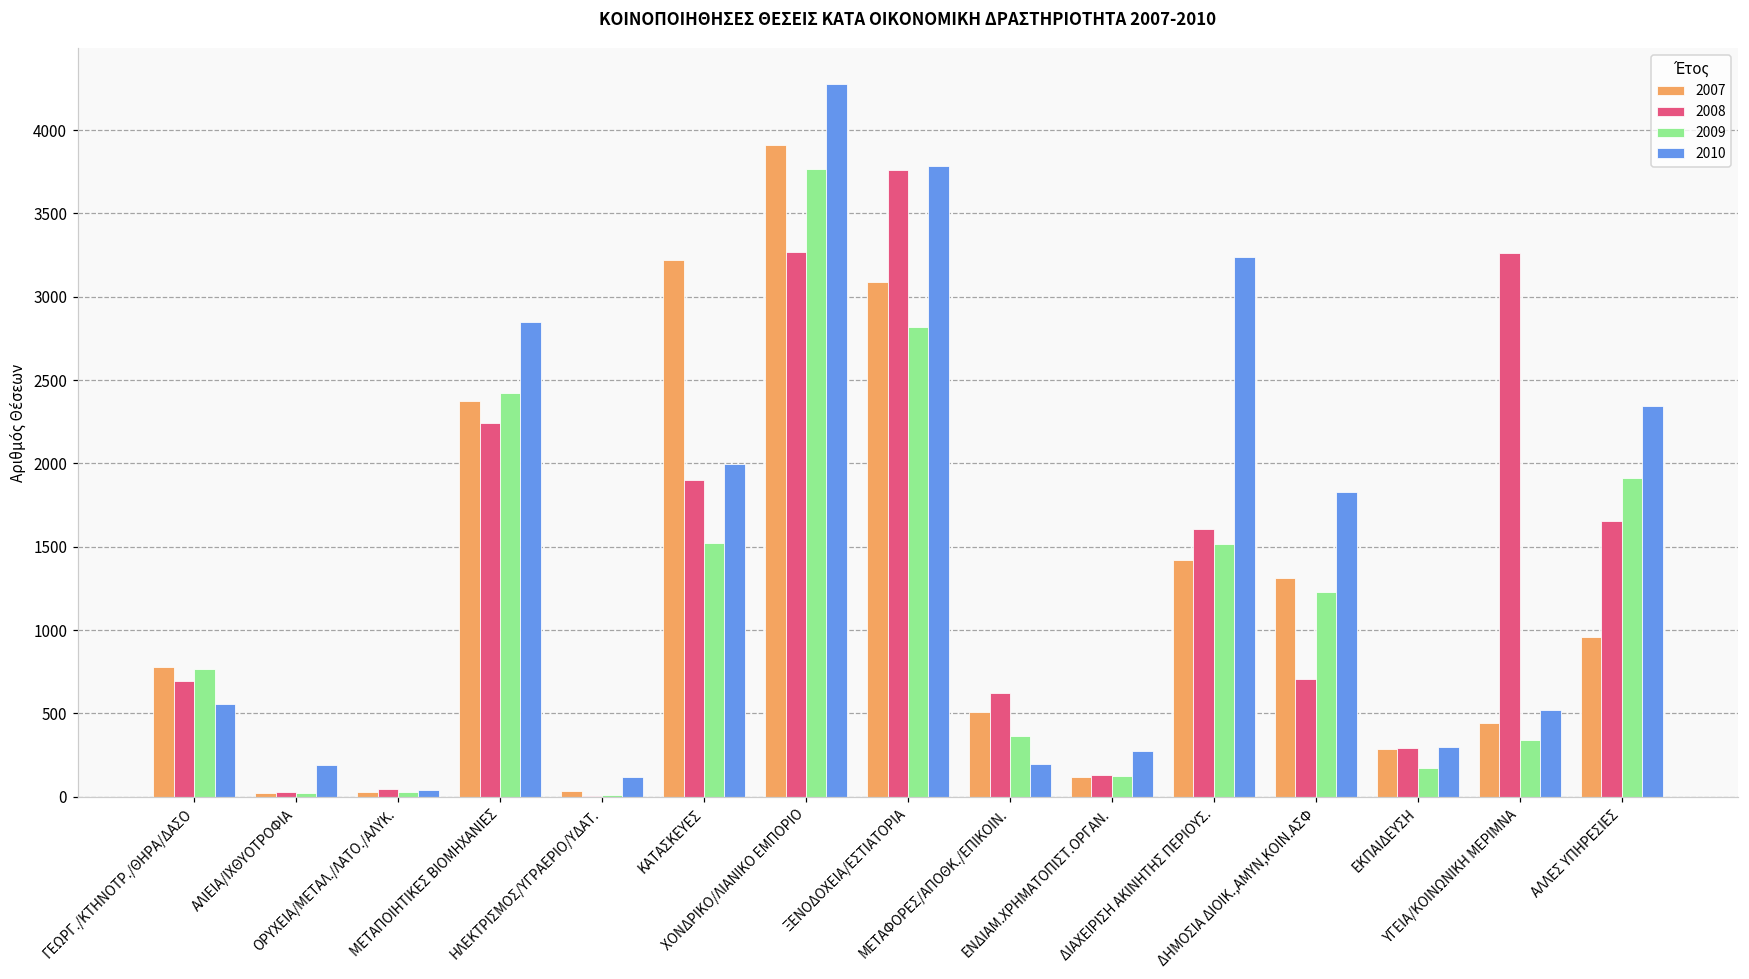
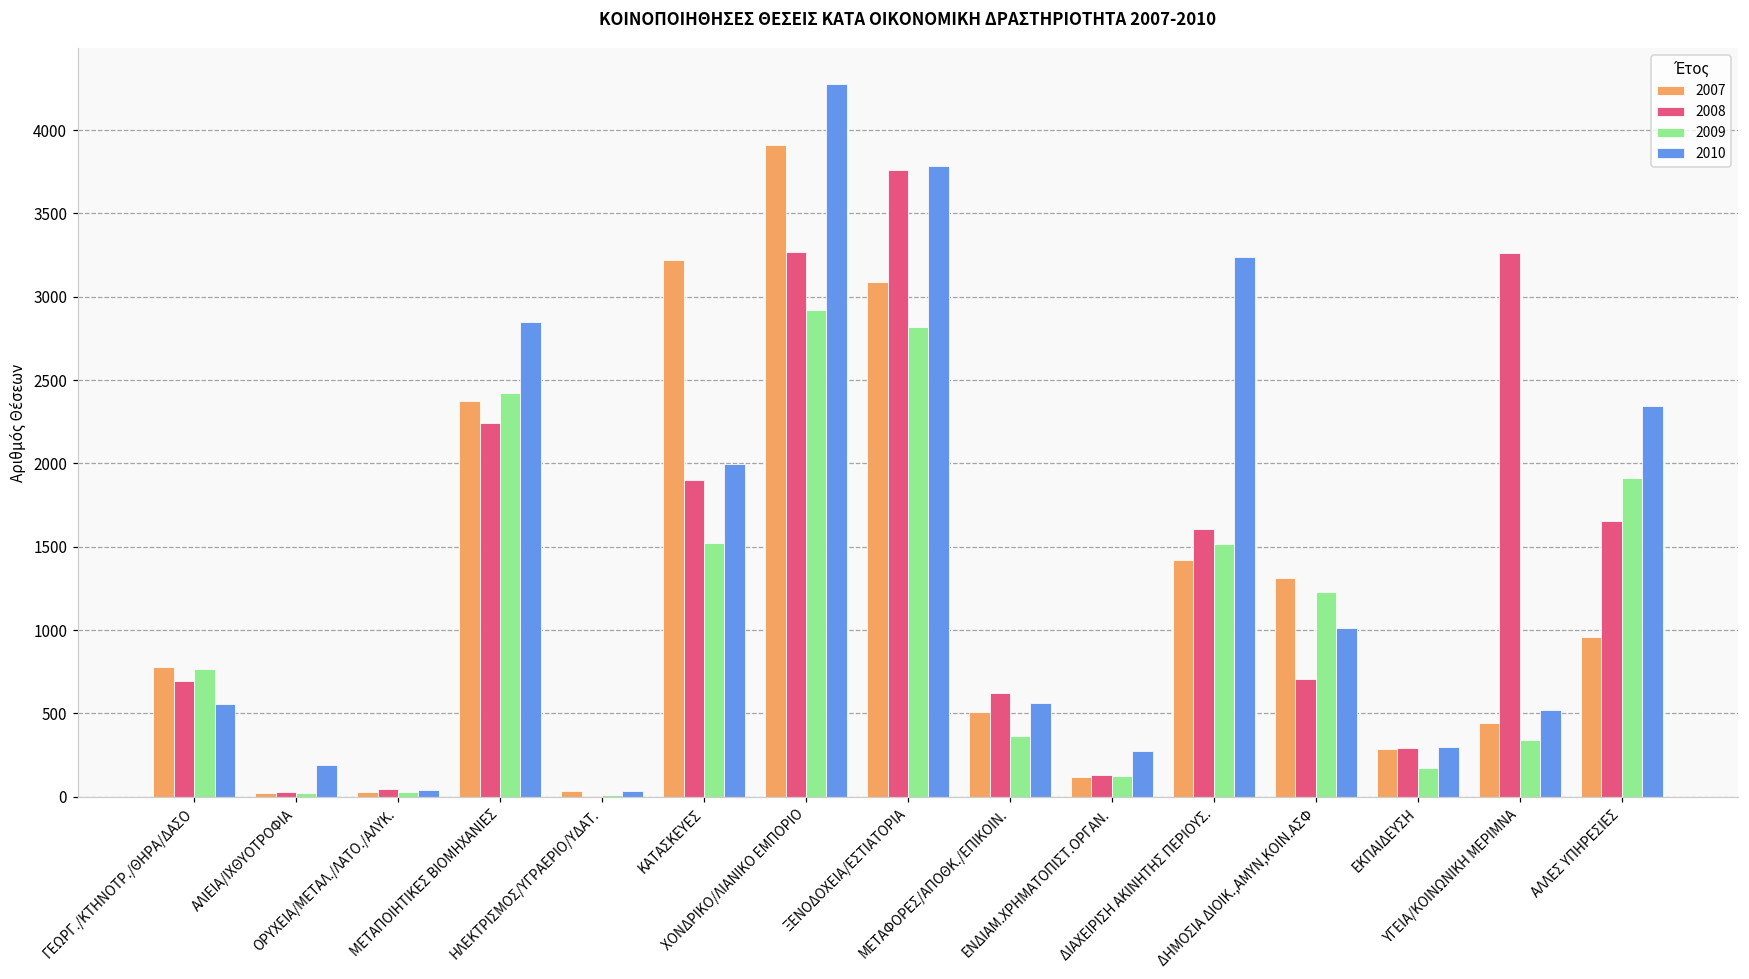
2010, ΗΛΕΚΤΡΙΣΜΟΣ/ΥΓΡΑΕΡΙΟ/ΥΔΑΤ.: 120 -> 40
2009, ΧΟΝΔΡΙΚΟ/ΛΙΑΝΙΚΟ ΕΜΠΟΡΙΟ: 3770 -> 2920
2010, ΜΕΤΑΦΟΡΕΣ/ΑΠΟΘΚ./ΕΠΙΚΟΙΝ.: 200 -> 570
2010, ΔΗΜΟΣΙΑ ΔΙΟΙΚ.,ΑΜΥΝ,ΚΟΙΝ.ΑΣΦ: 1830 -> 1010
